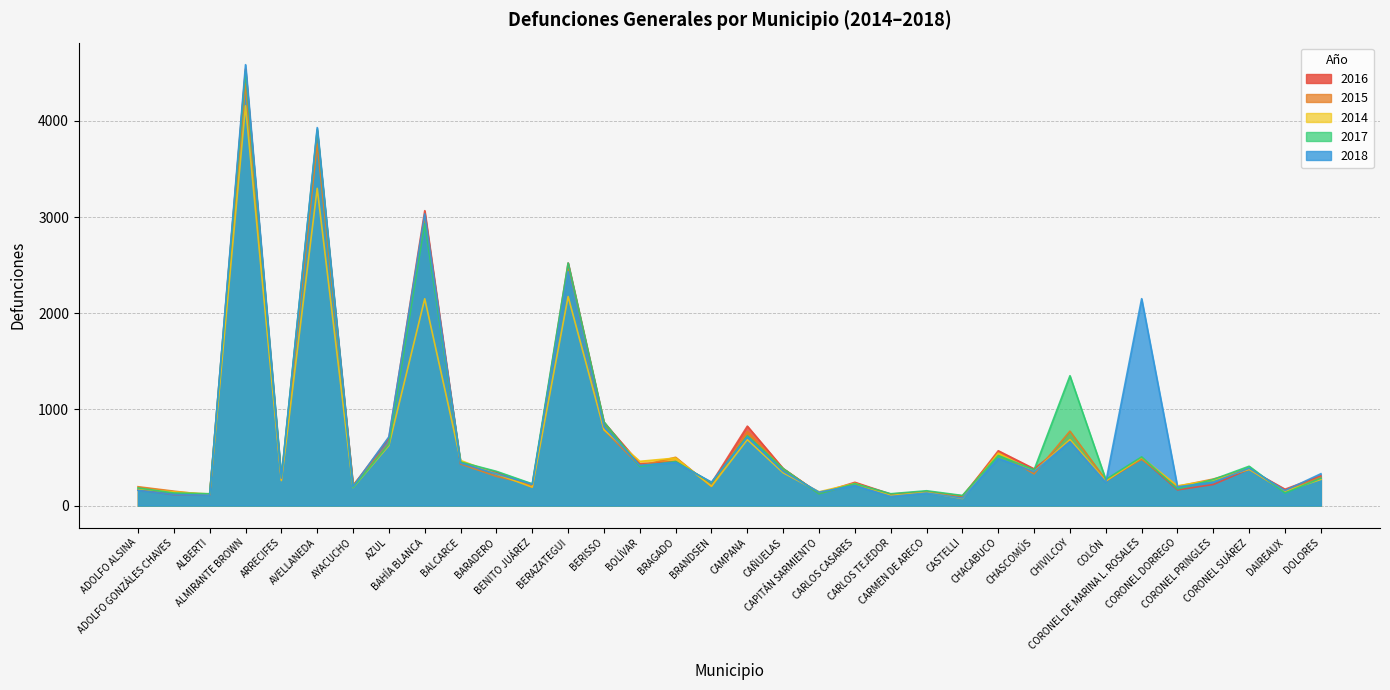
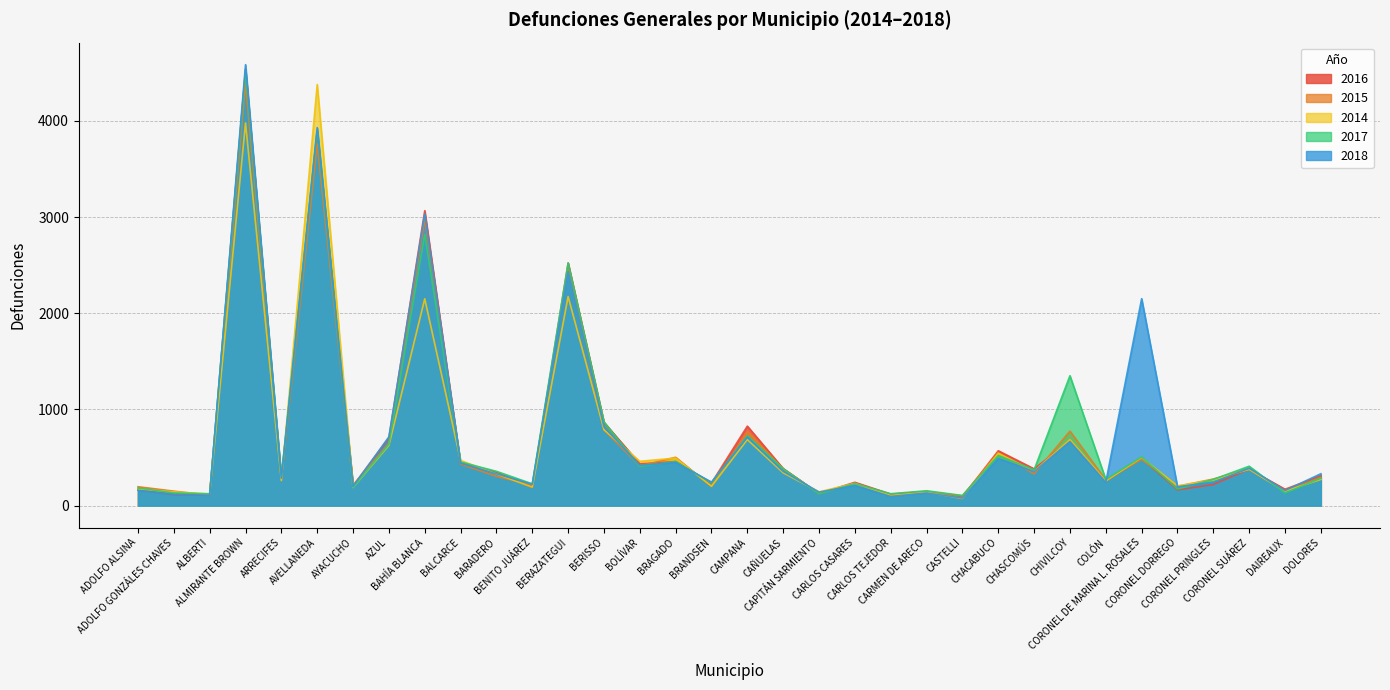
2014, ALMIRANTE BROWN: 4200 -> 4000
2014, AVELLANEDA: 3300 -> 4400
2017, BAHÍA BLANCA: 2900 -> 2800
